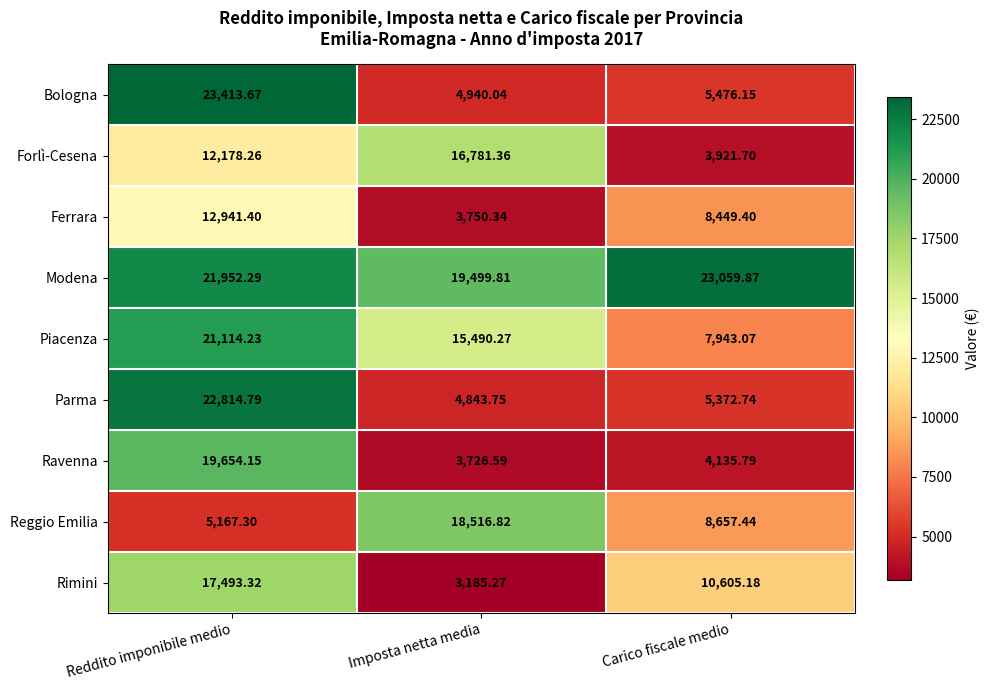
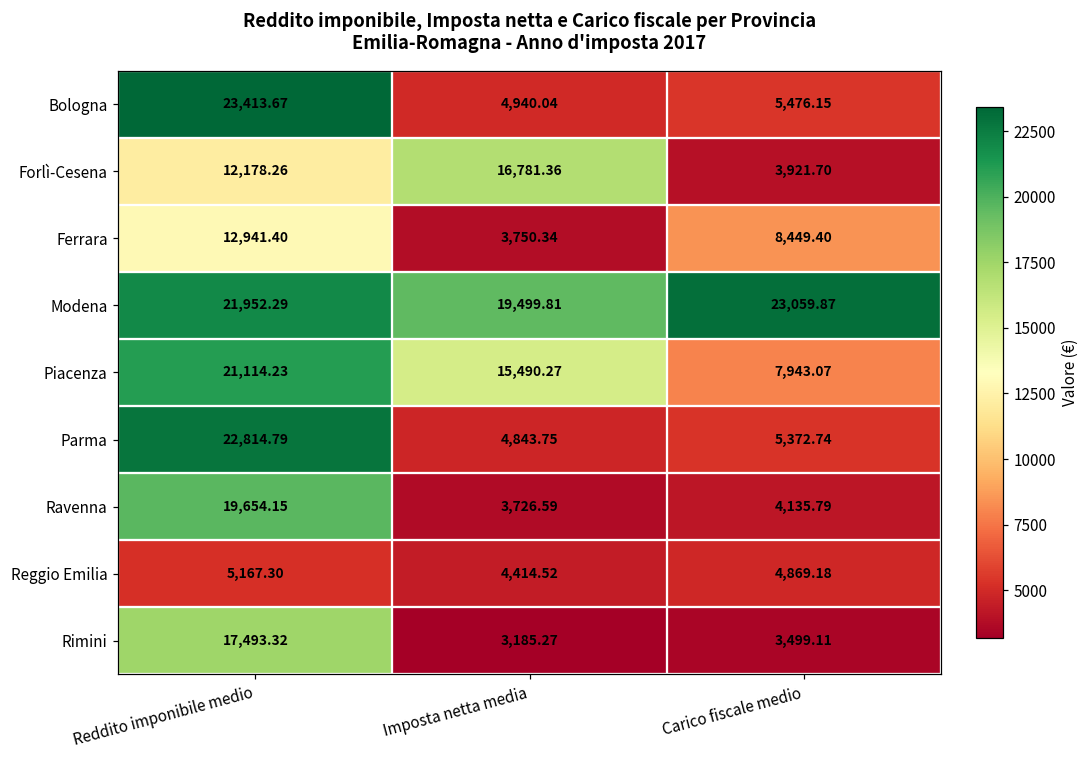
Reggio Emilia, Imposta netta media: 18,516.82 -> 4,414.52
Reggio Emilia, Carico fiscale medio: 8,657.44 -> 4,869.18
Rimini, Carico fiscale medio: 10,605.18 -> 3,499.11
